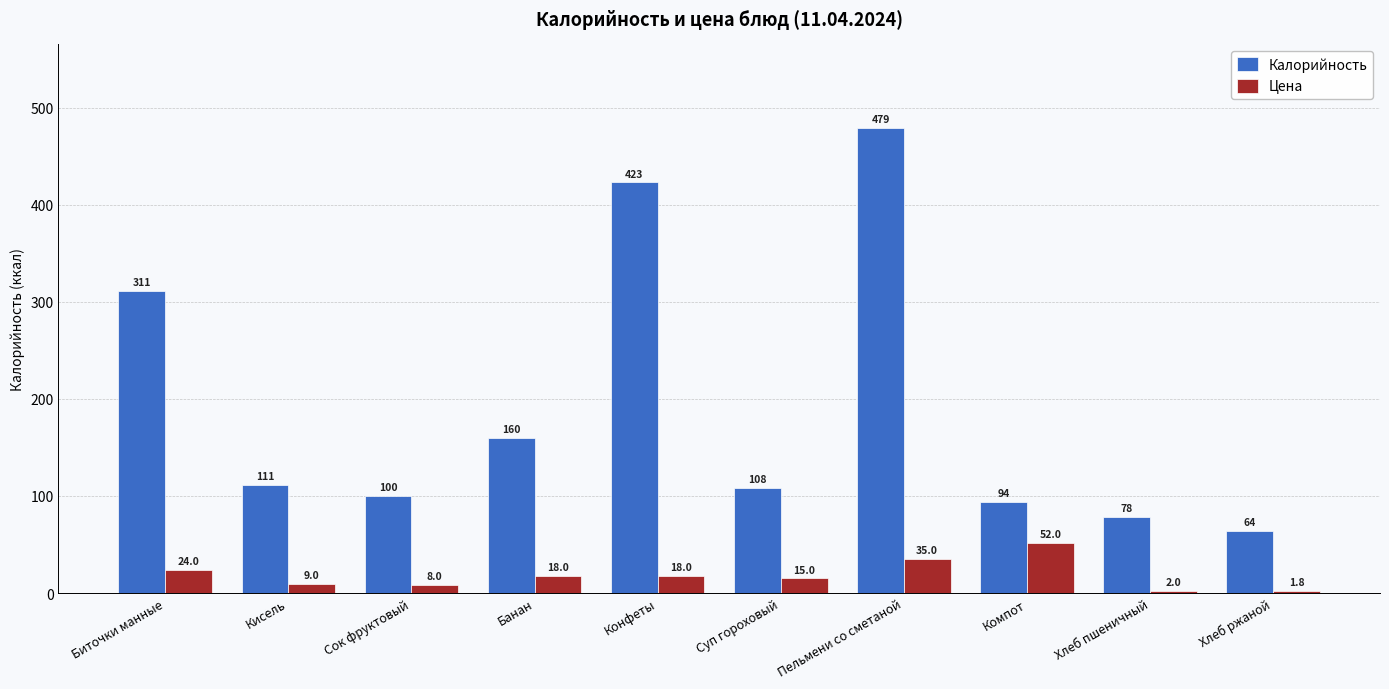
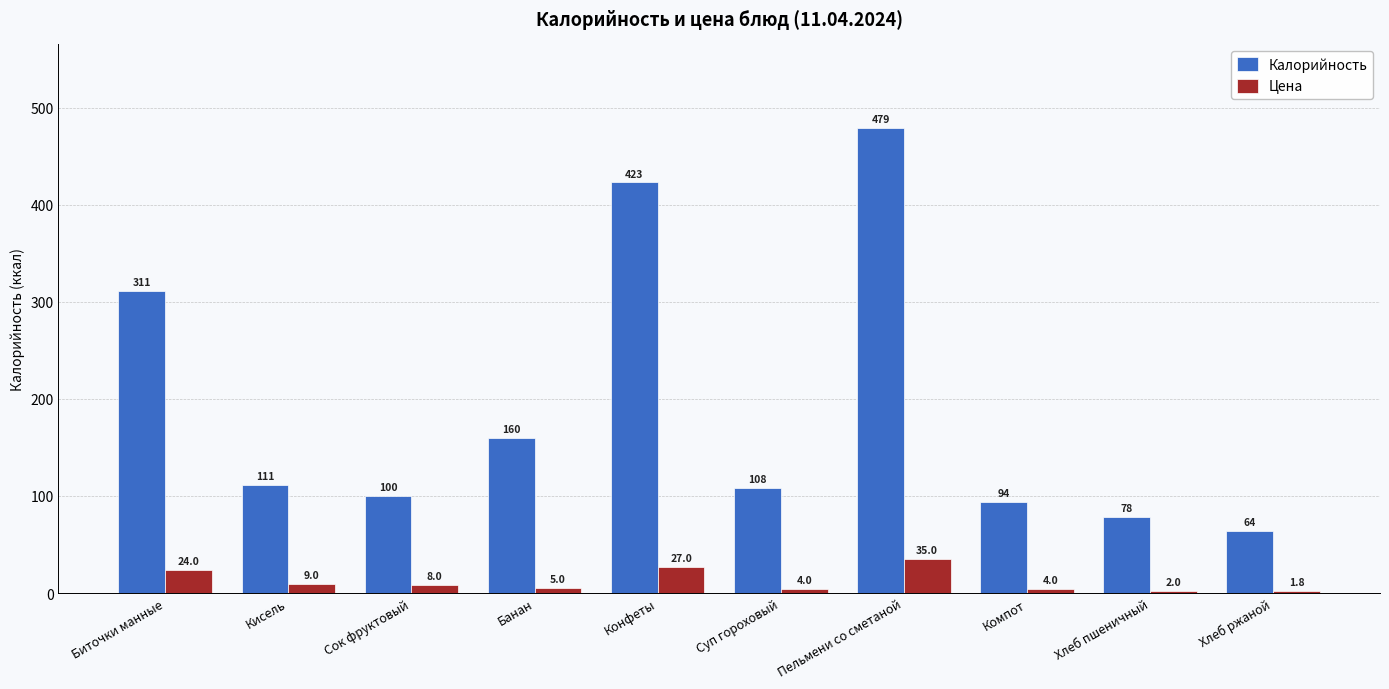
Цена, Банан: 18.0 -> 5.0
Цена, Конфеты: 18.0 -> 27.0
Цена, Суп гороховый: 15.0 -> 4.0
Цена, Компот: 52.0 -> 4.0
